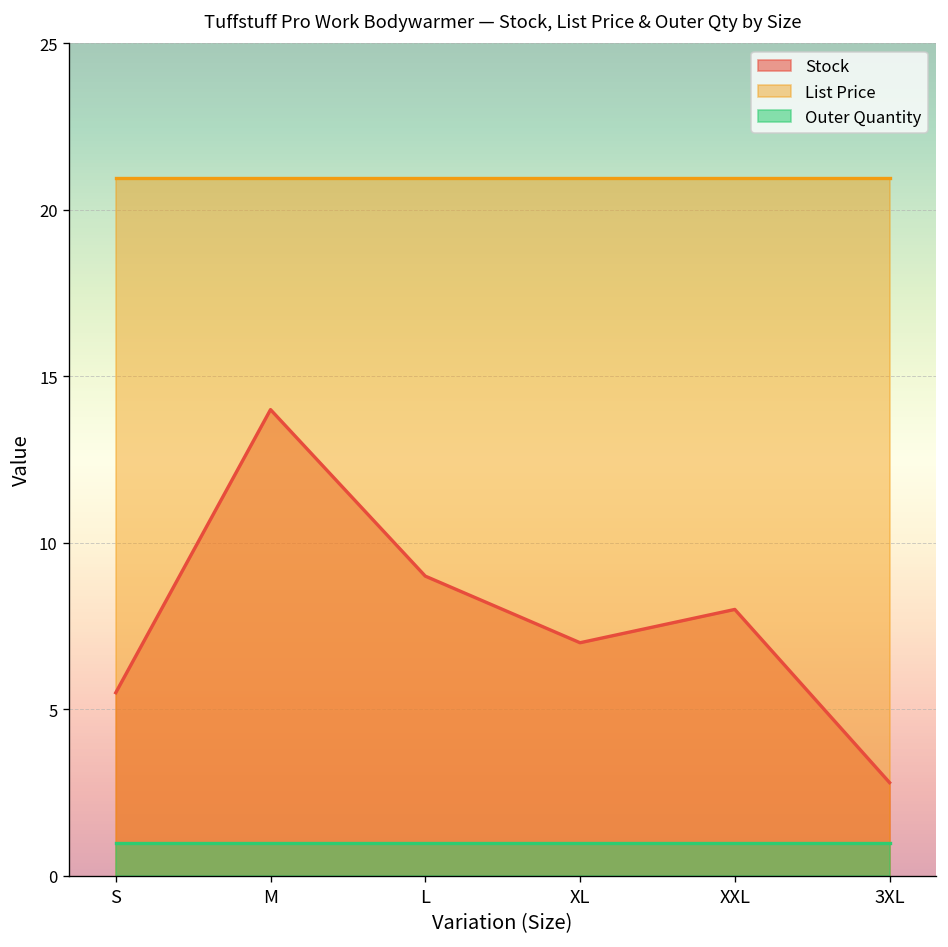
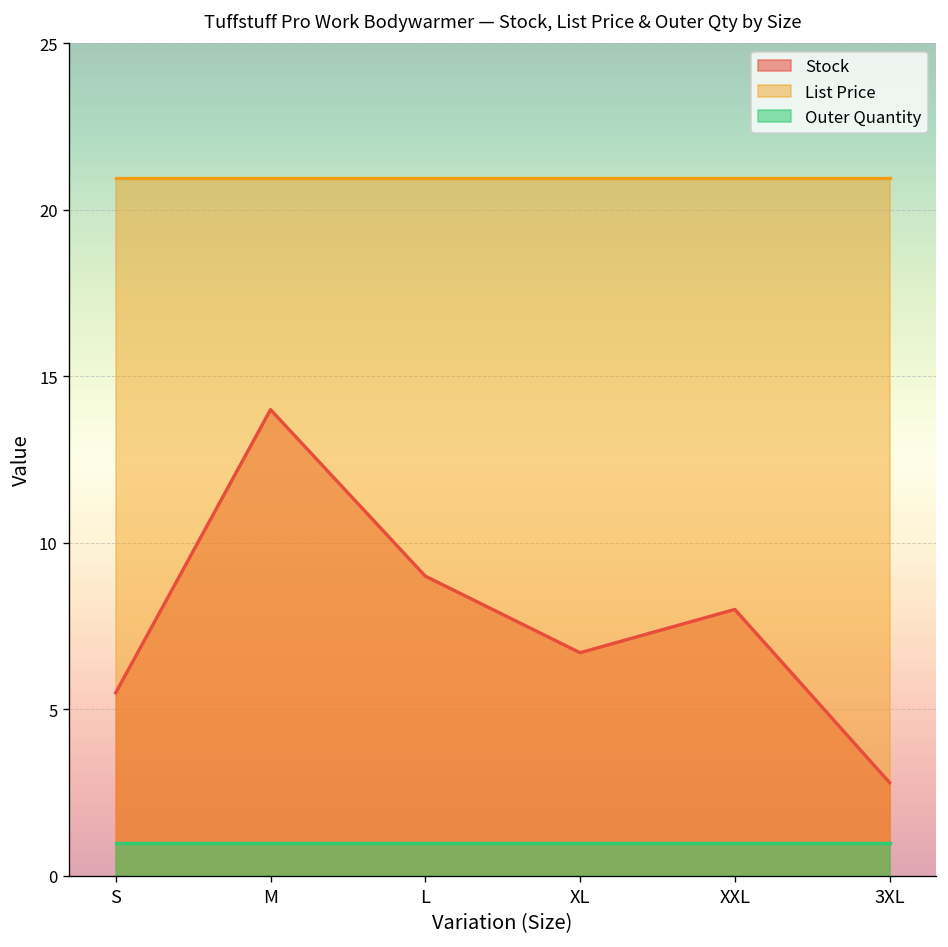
Stock, XL: 7.0 -> 6.7
